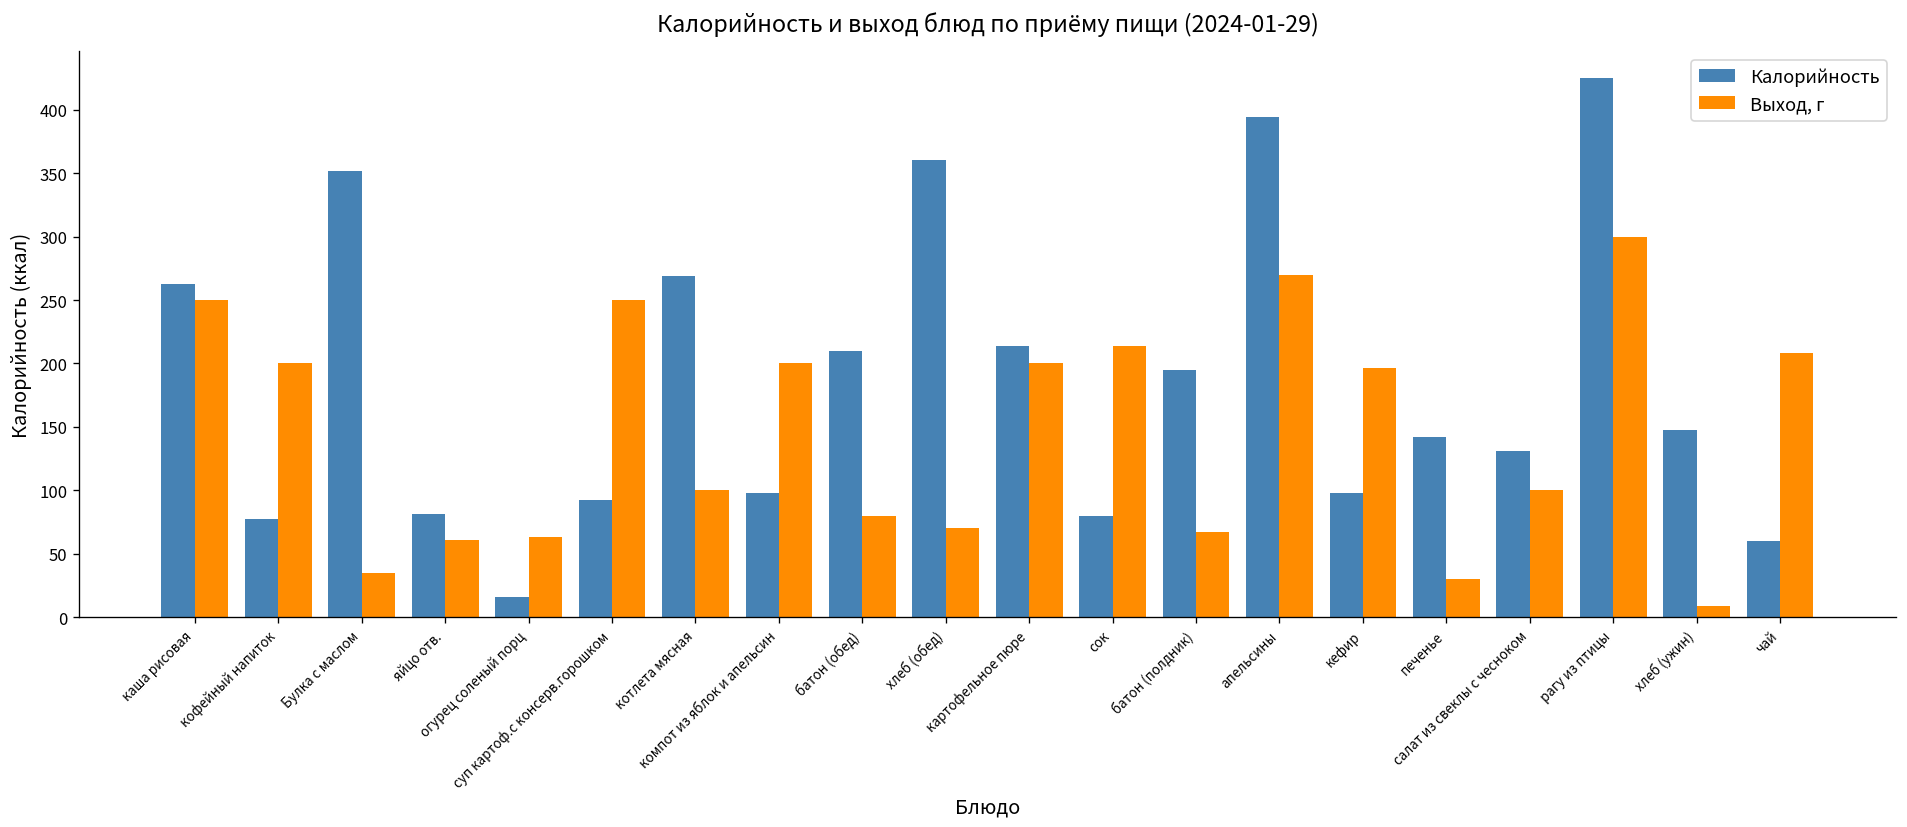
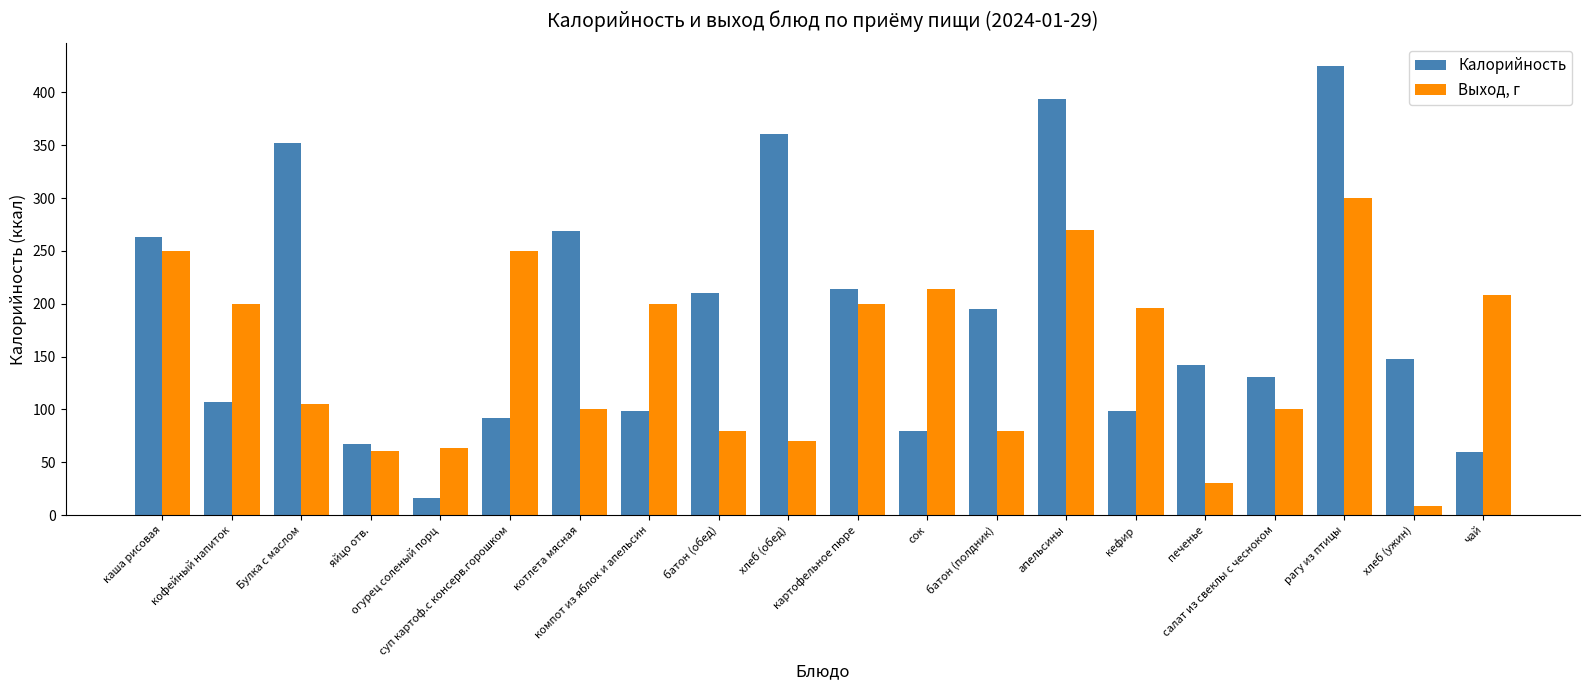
Калорийность, кофейный напиток: 77 -> 107
Выход, г, Булка с маслом: 35 -> 105
Калорийность, яйцо отв.: 81 -> 67
Выход, г, батон (полдник): 67 -> 80
